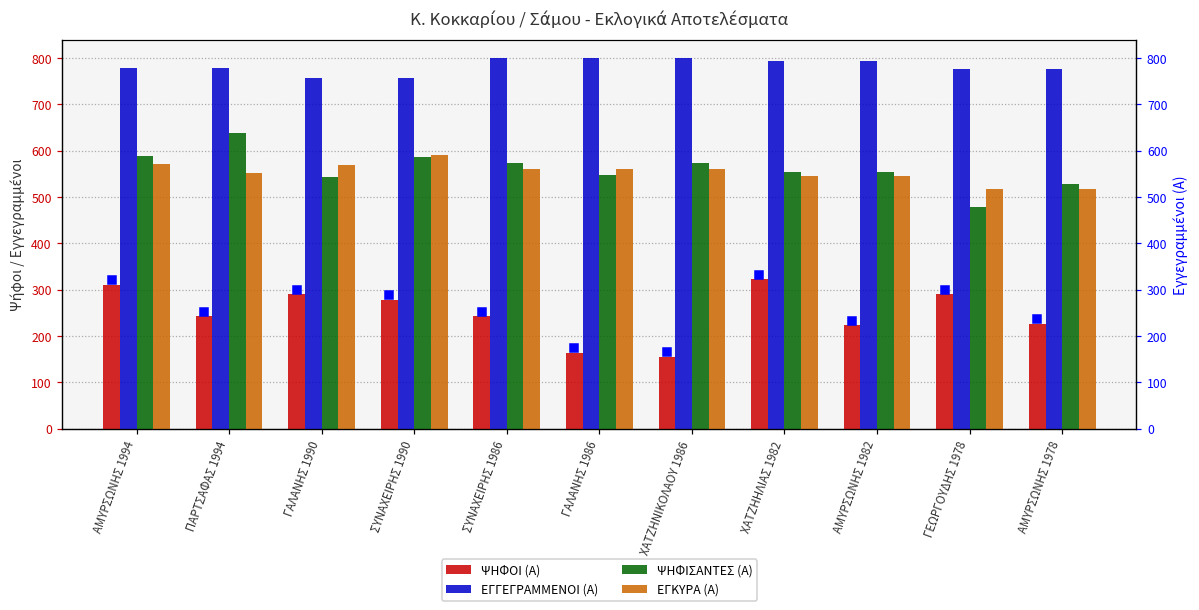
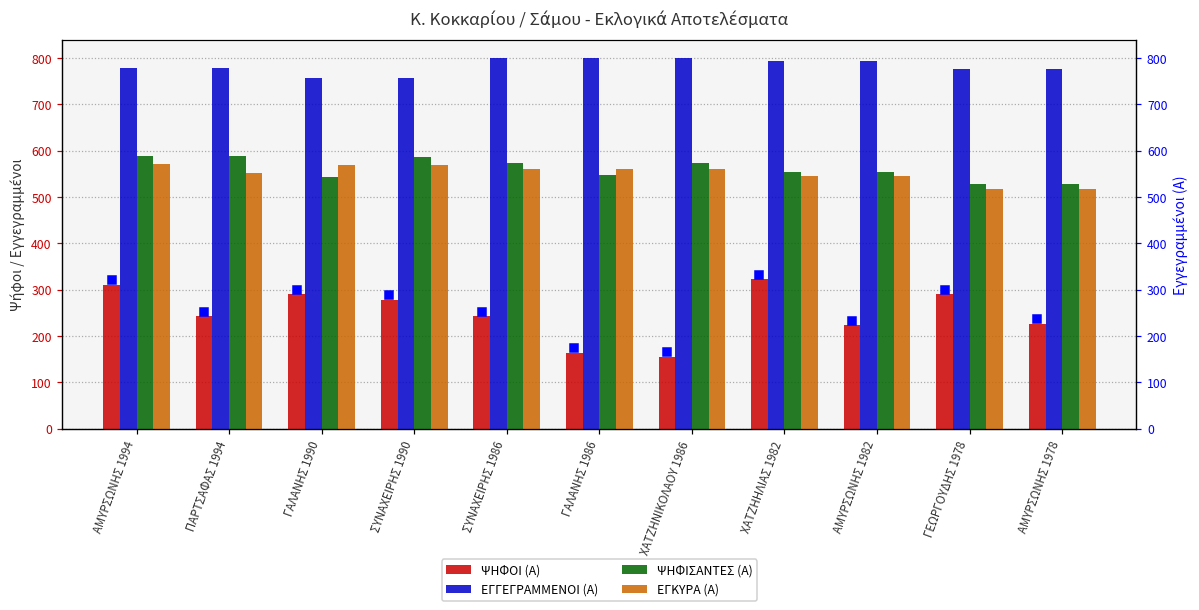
ΨΗΦΙΣΑΝΤΕΣ (Α), ΠΑΡΤΣΑΦΑΣ 1994: 640 -> 590
ΕΓΚΥΡΑ (Α), ΣΥΝΑΧΕΙΡΗΣ 1990: 590 -> 570
ΨΗΦΙΣΑΝΤΕΣ (Α), ΓΕΩΡΓΟΥΔΗΣ 1978: 480 -> 530
